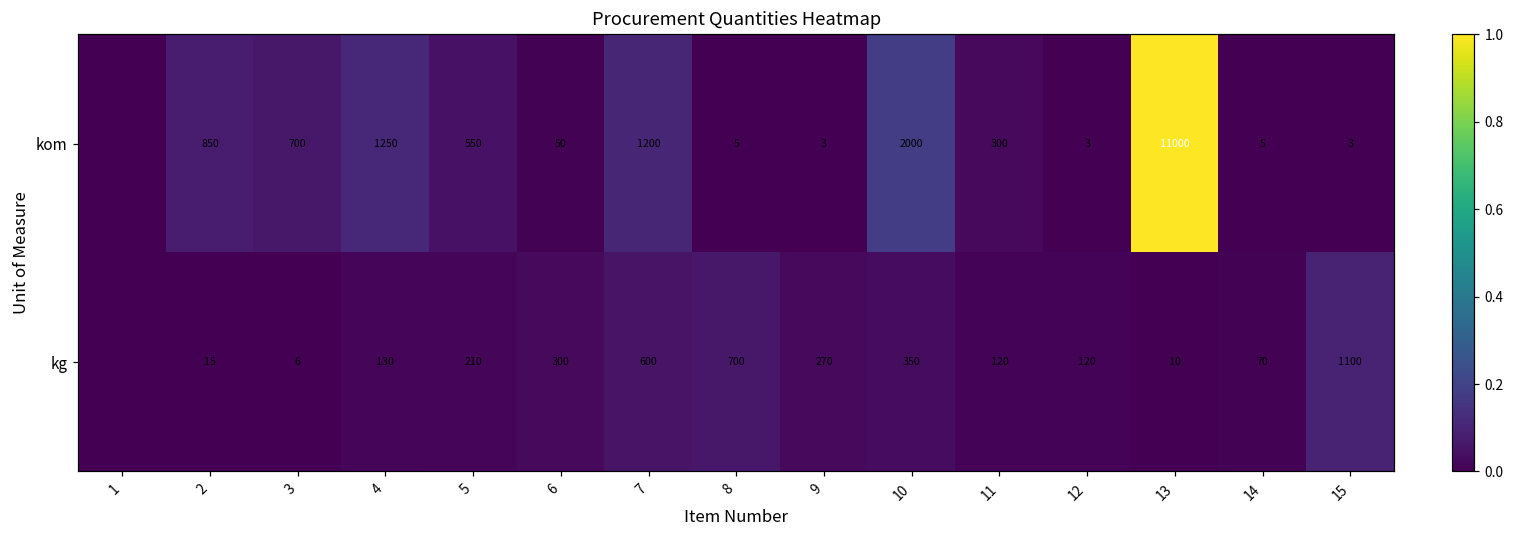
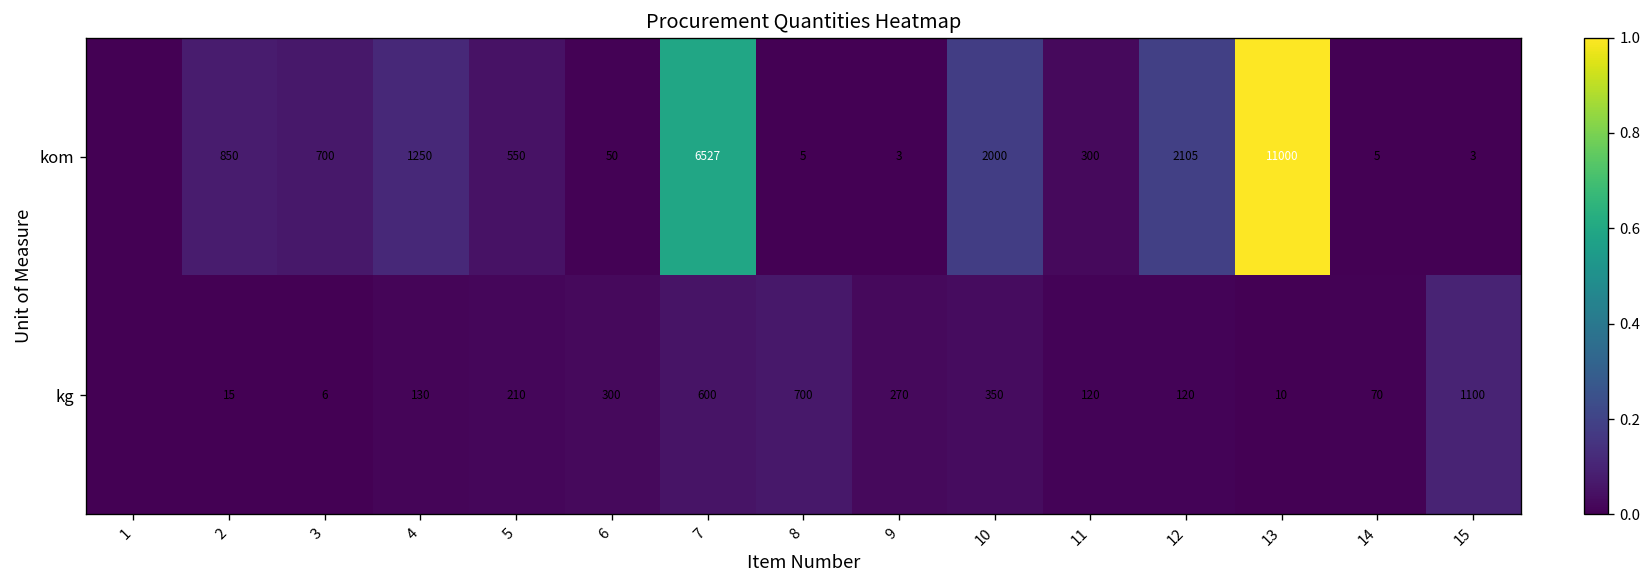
kom, 7: 1200 -> 6527
kom, 12: 3 -> 2105
